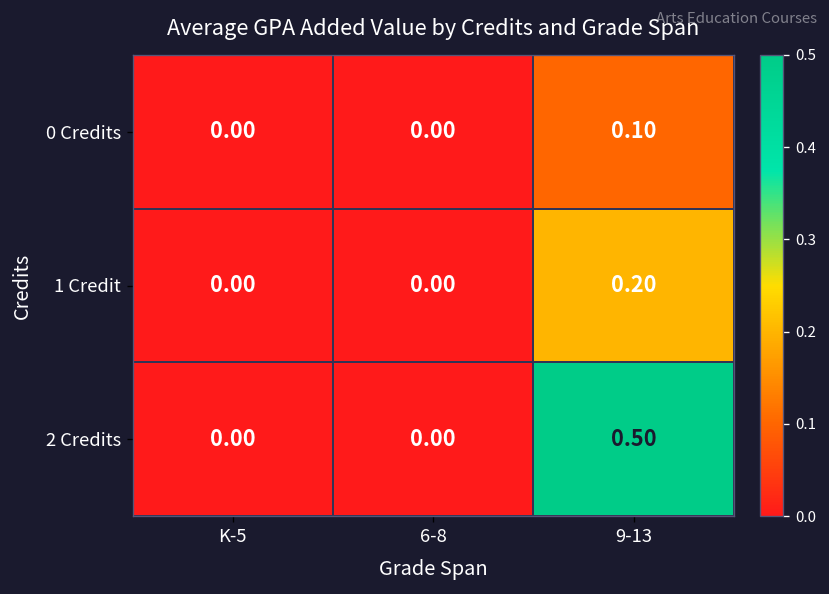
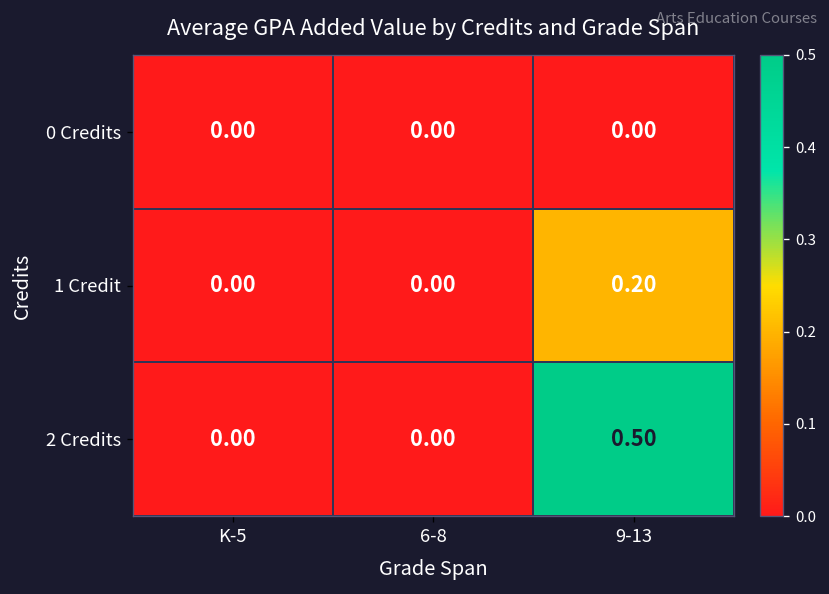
0 Credits, 9-13: 0.10 -> 0.00
